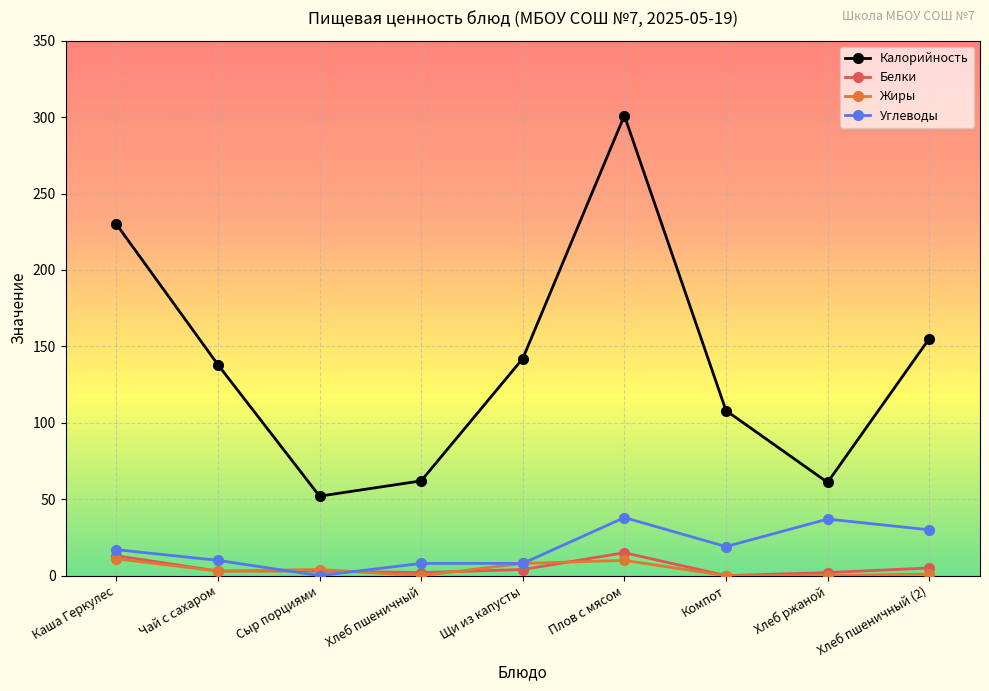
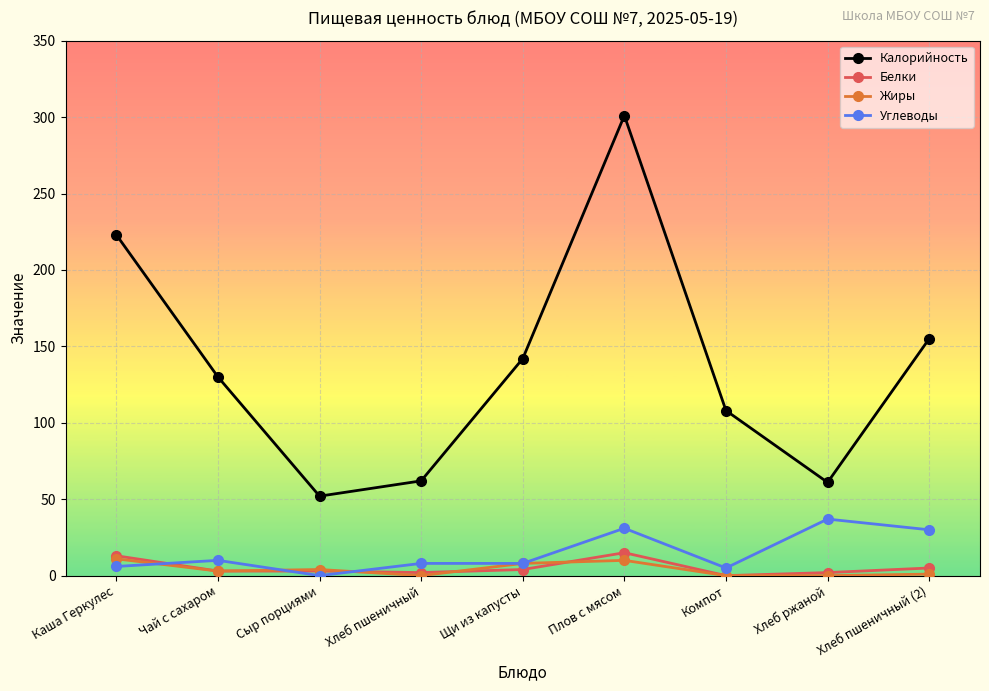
Калорийность, Каша Геркулес: 230 -> 223
Углеводы, Каша Геркулес: 17 -> 6
Калорийность, Чай с сахаром: 138 -> 130
Углеводы, Плов с мясом: 38 -> 31
Углеводы, Компот: 19 -> 5
